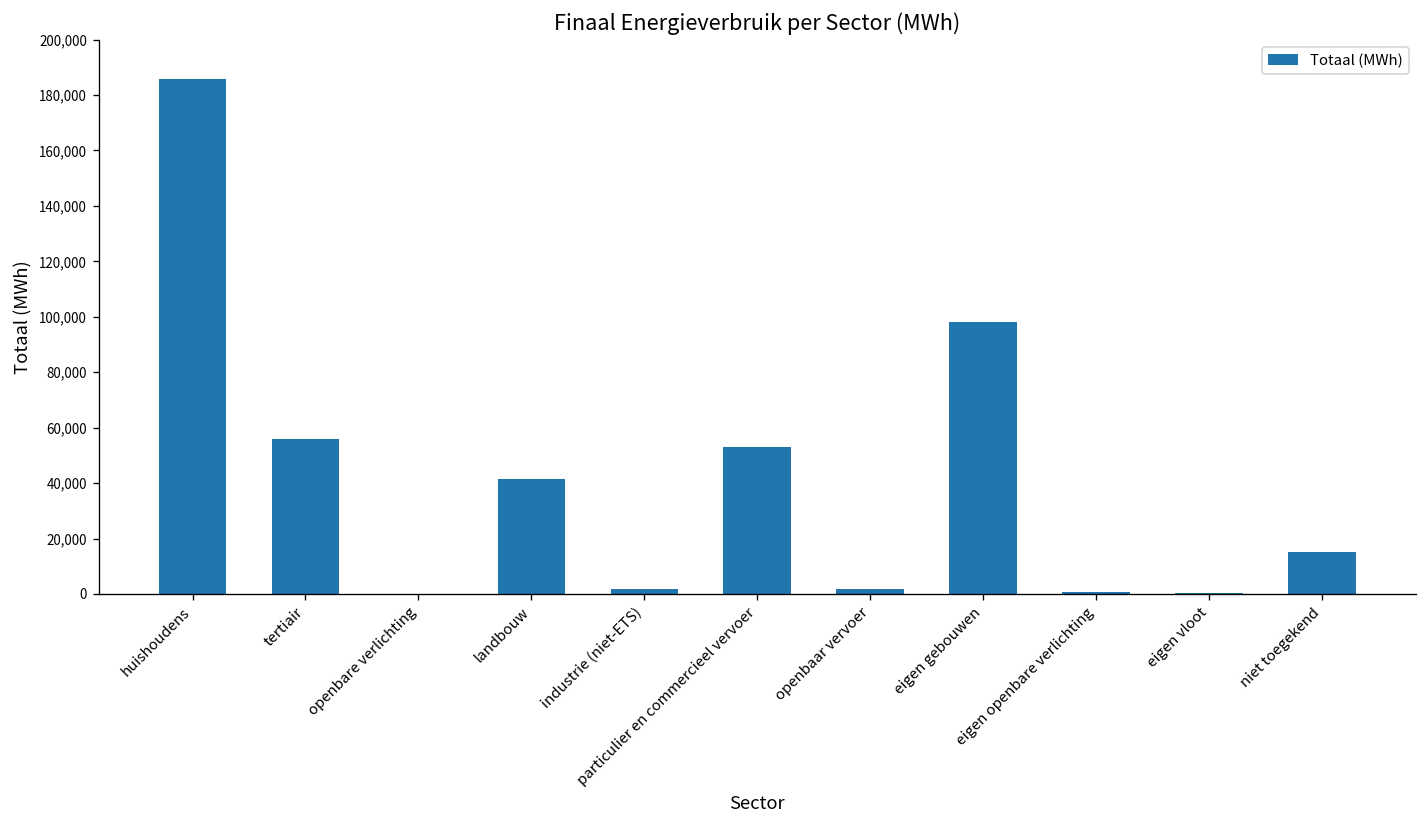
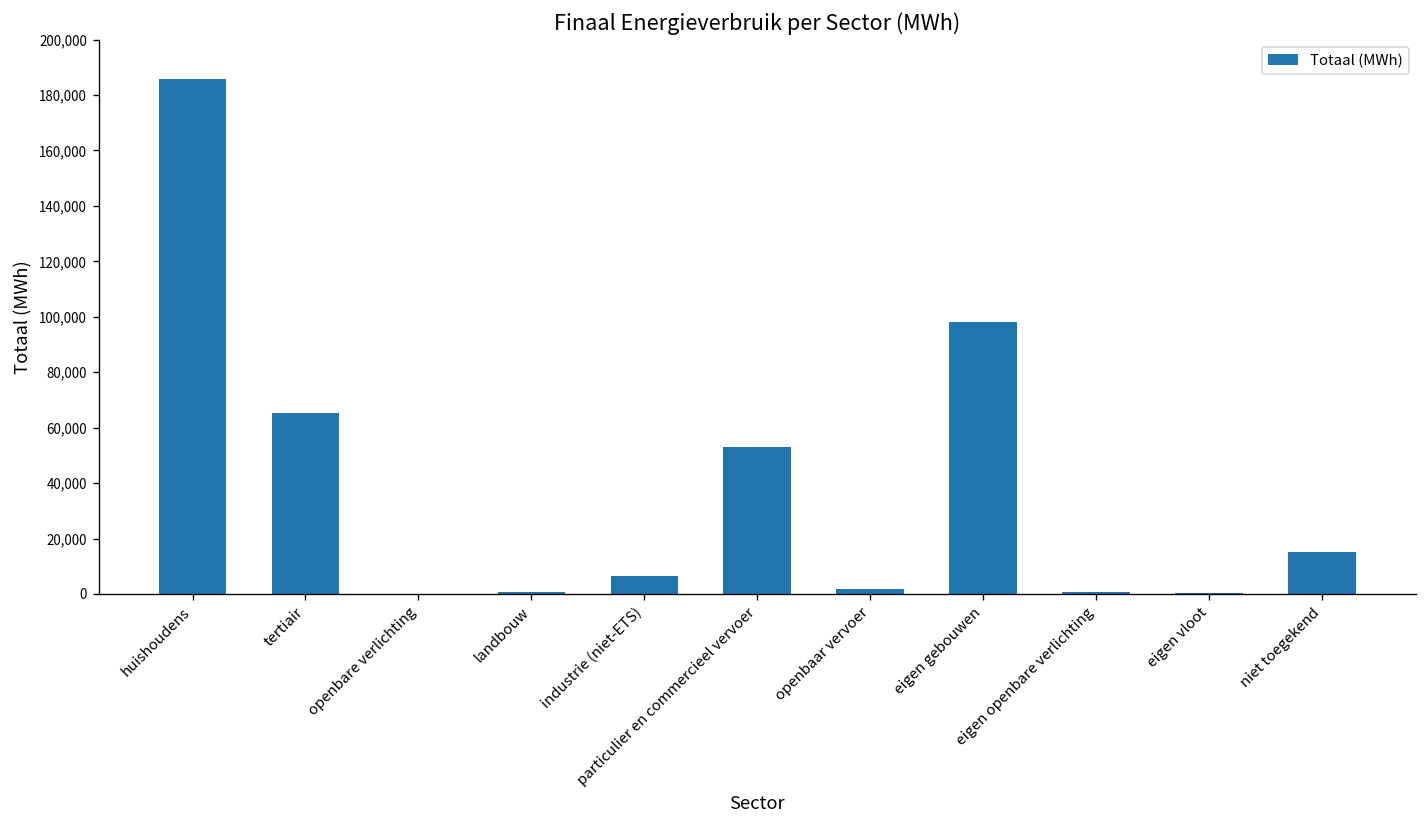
tertiair: 56,000 -> 65,000
landbouw: 42,000 -> 1,000
industrie (niet-ETS): 2,000 -> 7,000
